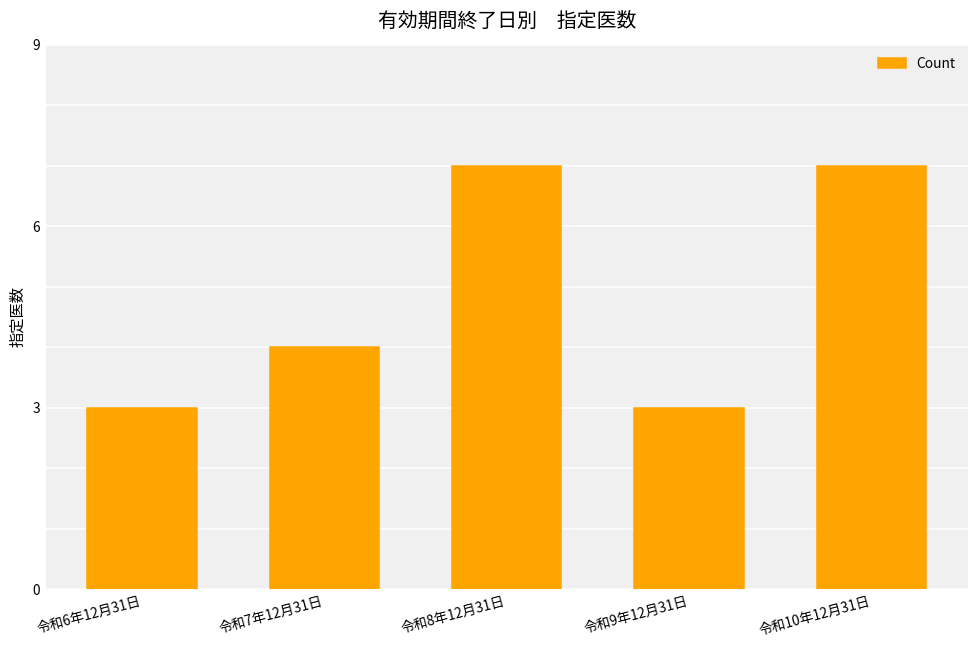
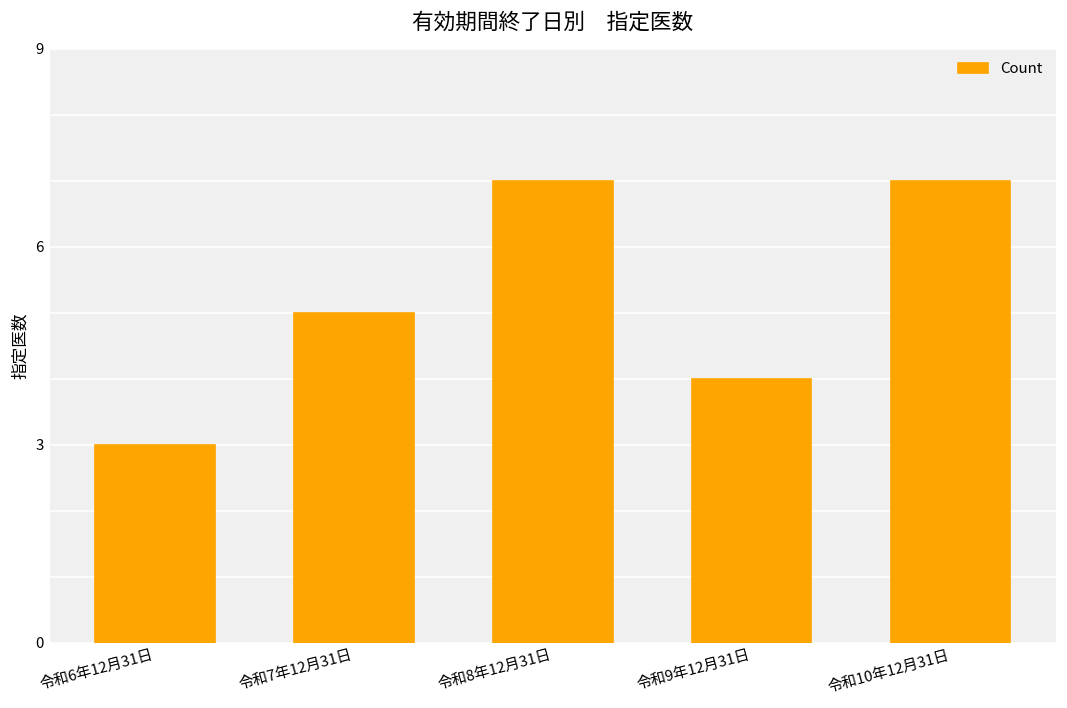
令和7年12月31日: 4 -> 5
令和9年12月31日: 3 -> 4
